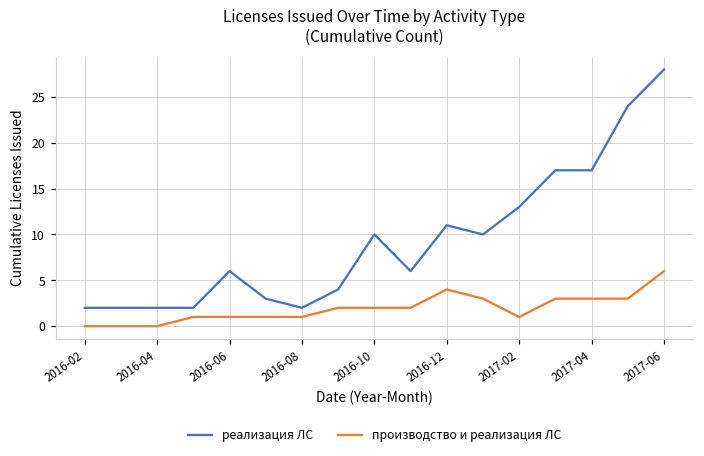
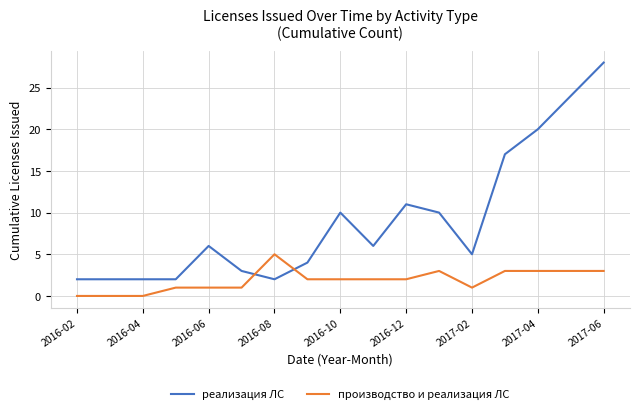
производство и реализация ЛС, 2016-08: 1 -> 5
производство и реализация ЛС, 2016-12: 4 -> 2
реализация ЛС, 2017-02: 13 -> 5
реализация ЛС, 2017-04: 17 -> 20
производство и реализация ЛС, 2017-06: 6 -> 3
